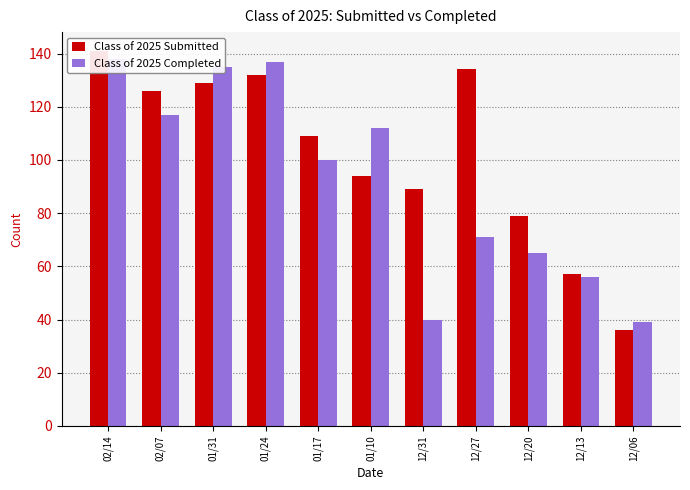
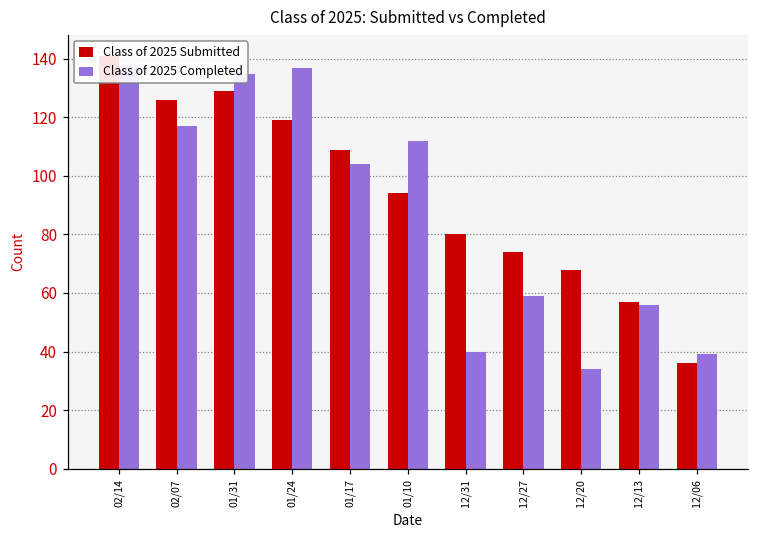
Class of 2025 Submitted, 01/24: 132 -> 119
Class of 2025 Completed, 01/17: 100 -> 104
Class of 2025 Submitted, 12/31: 89 -> 80
Class of 2025 Submitted, 12/27: 134 -> 74
Class of 2025 Completed, 12/27: 71 -> 59
Class of 2025 Submitted, 12/20: 79 -> 68
Class of 2025 Completed, 12/20: 65 -> 34
